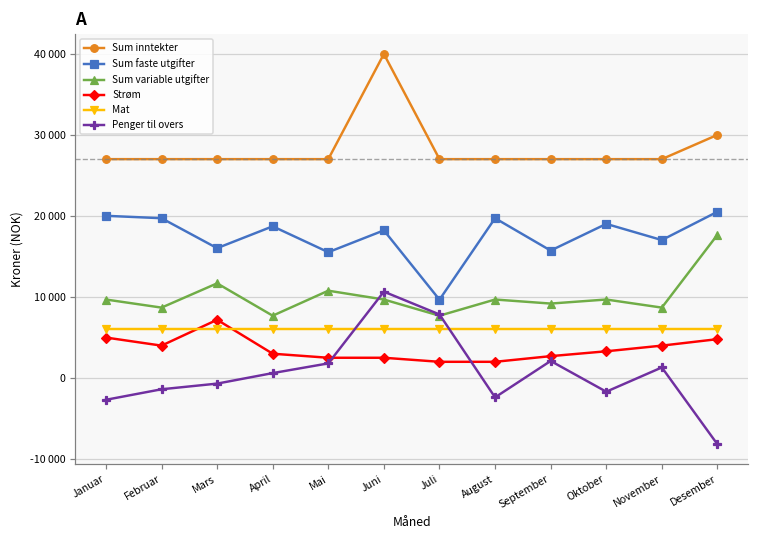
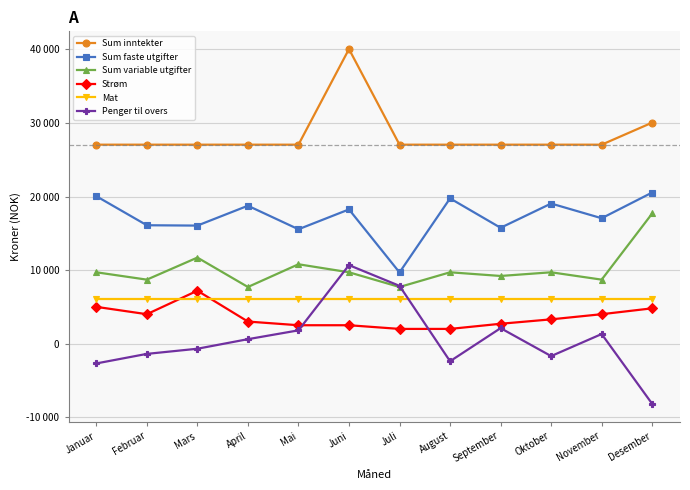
Sum faste utgifter, Februar: 20000 -> 16000
